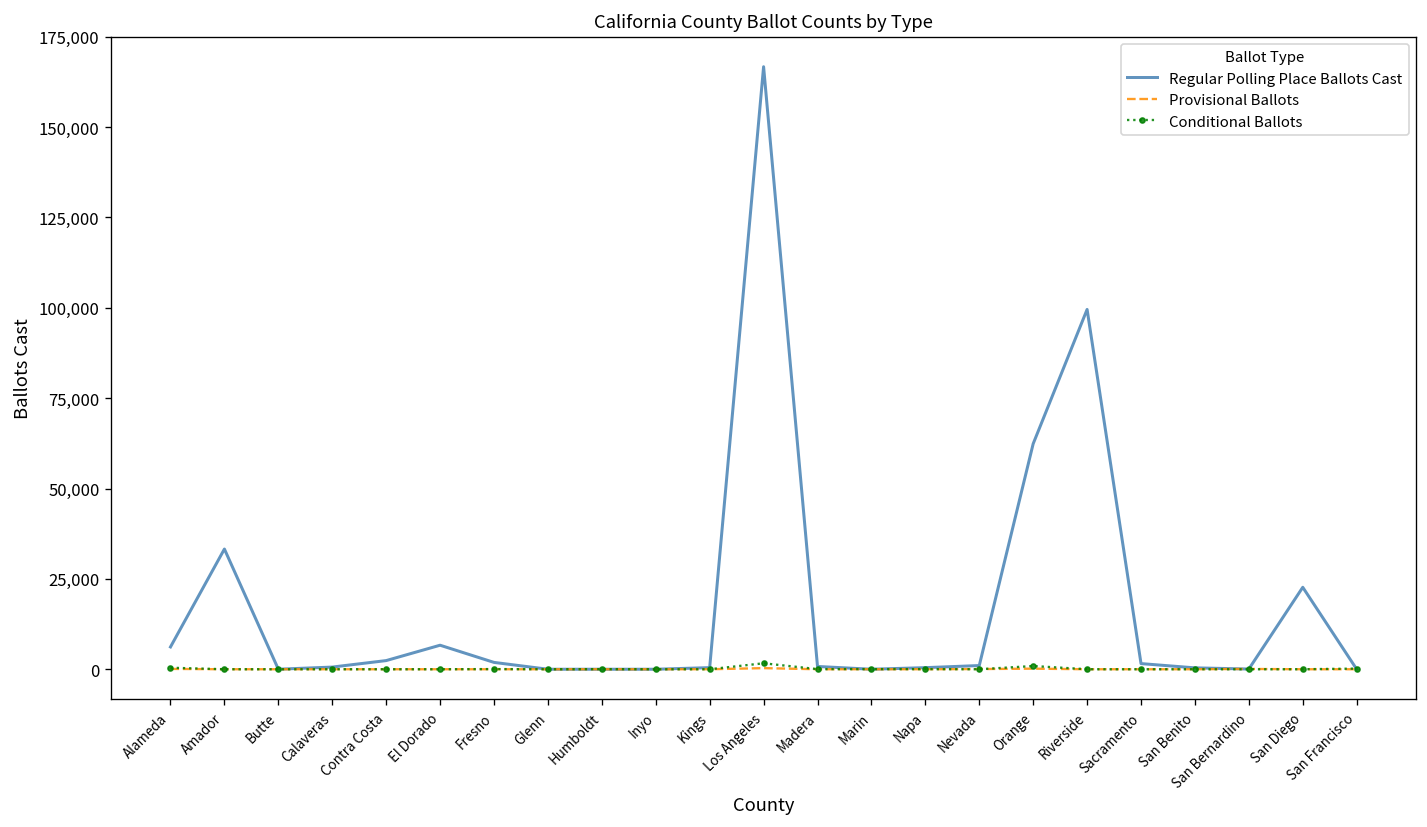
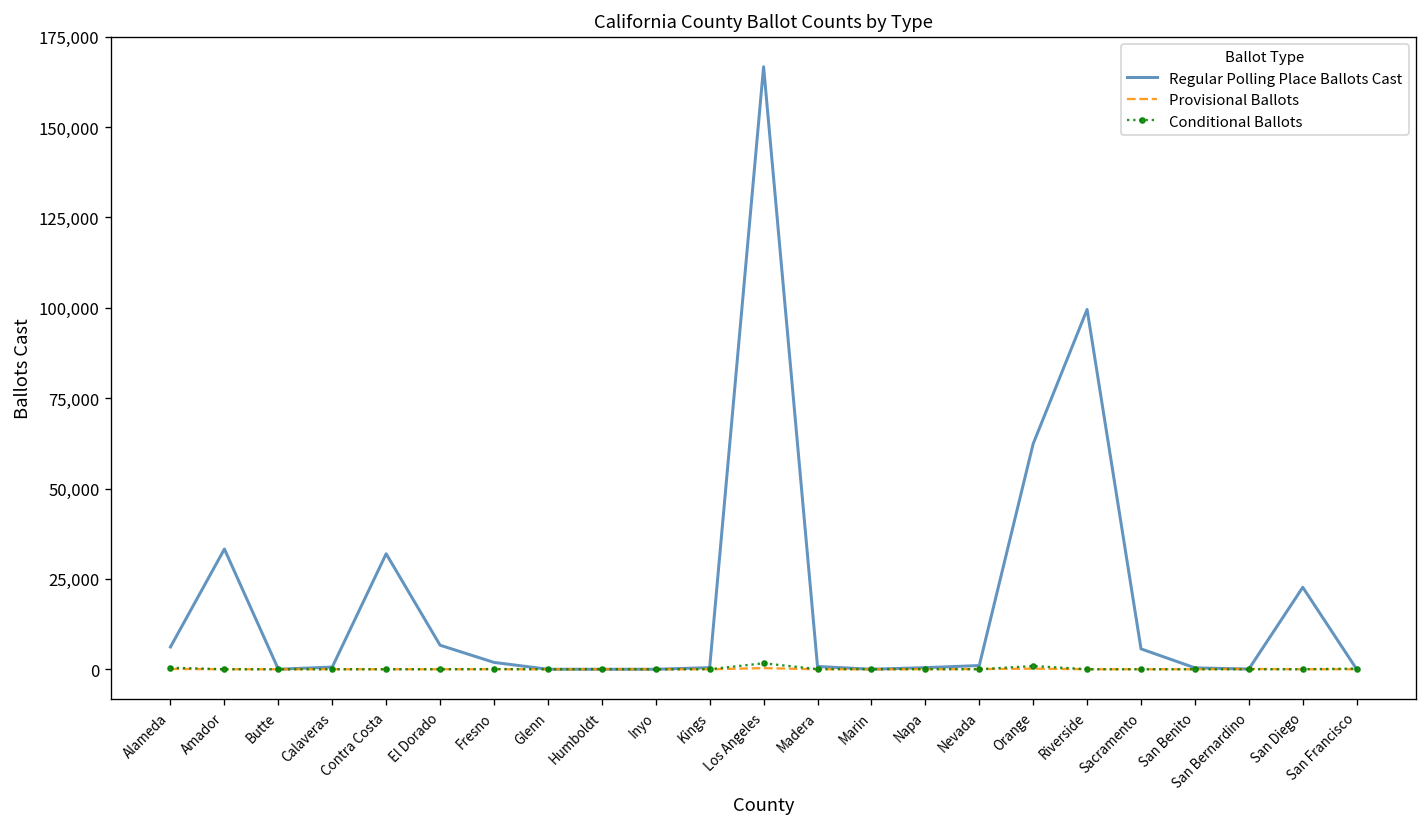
Regular Polling Place Ballots Cast, Contra Costa: 2,000 -> 32,000
Regular Polling Place Ballots Cast, Sacramento: 2,000 -> 6,000
